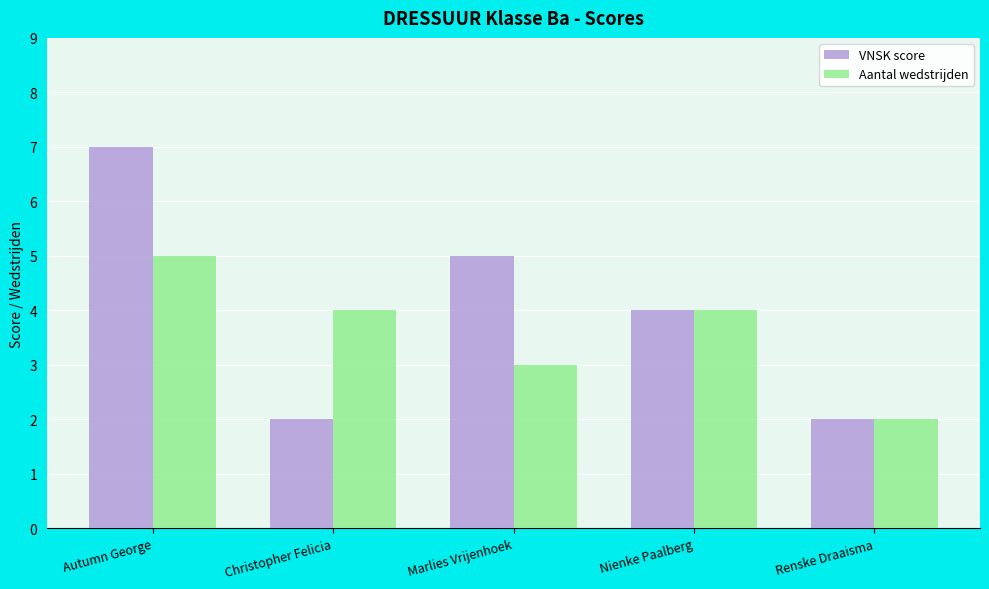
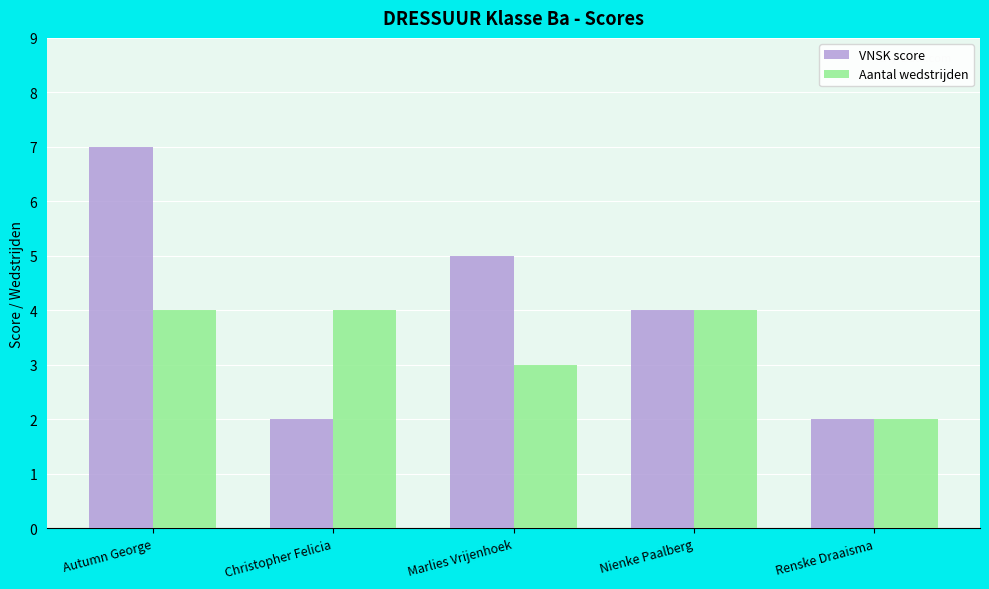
Aantal wedstrijden, Autumn George: 5 -> 4
